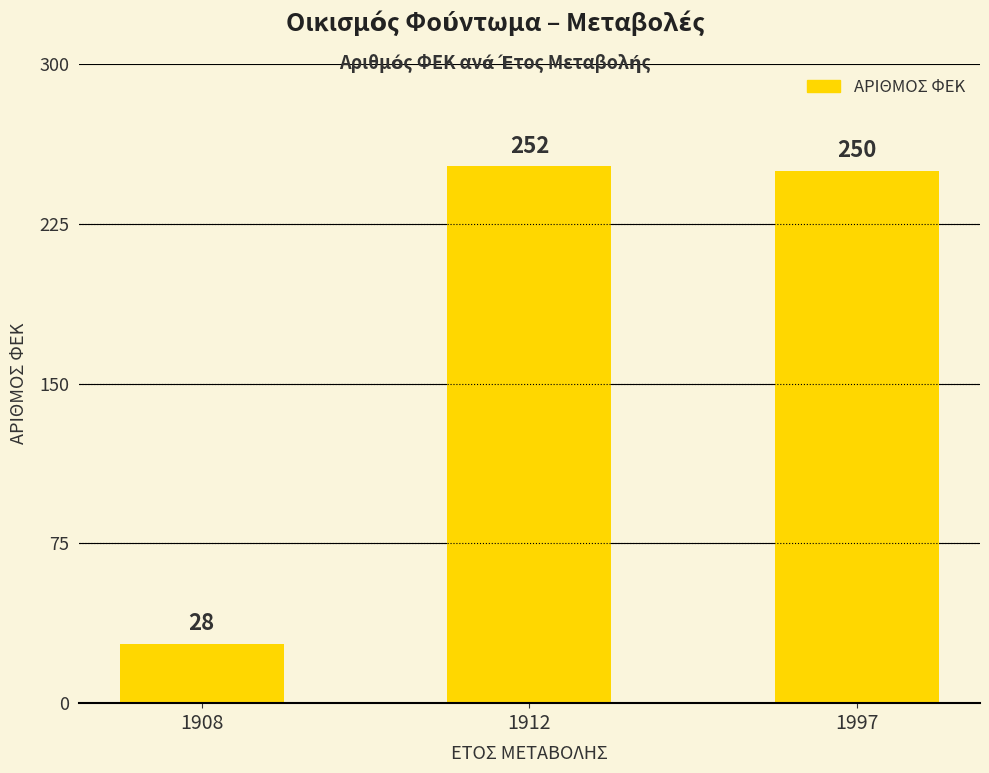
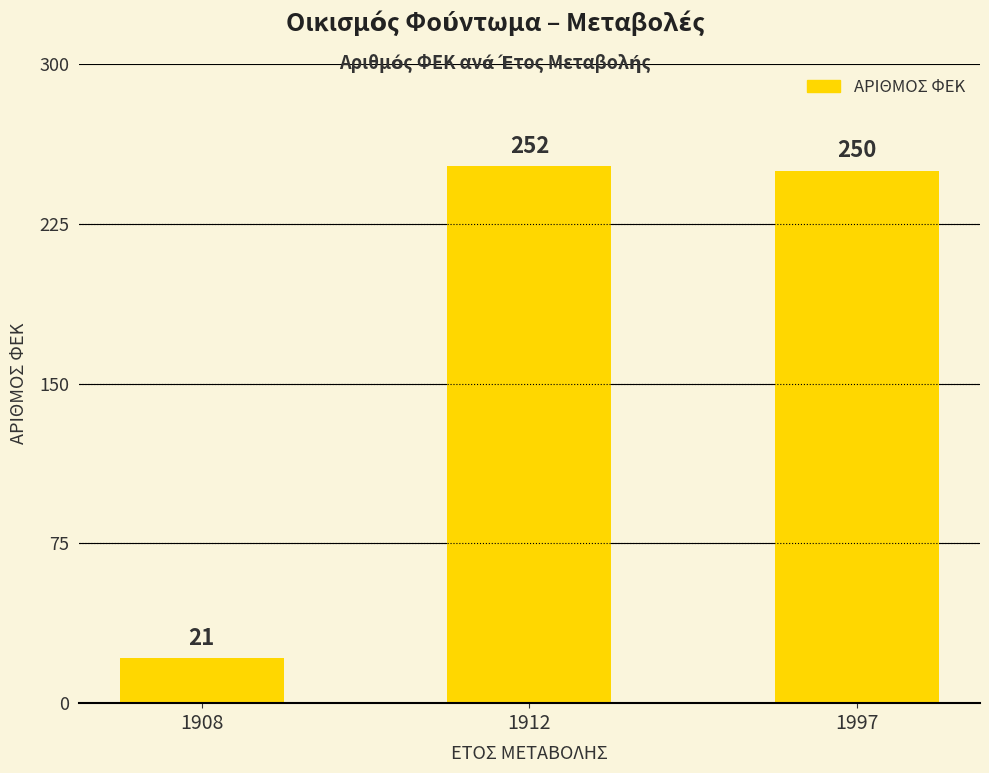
1908: 28 -> 21
